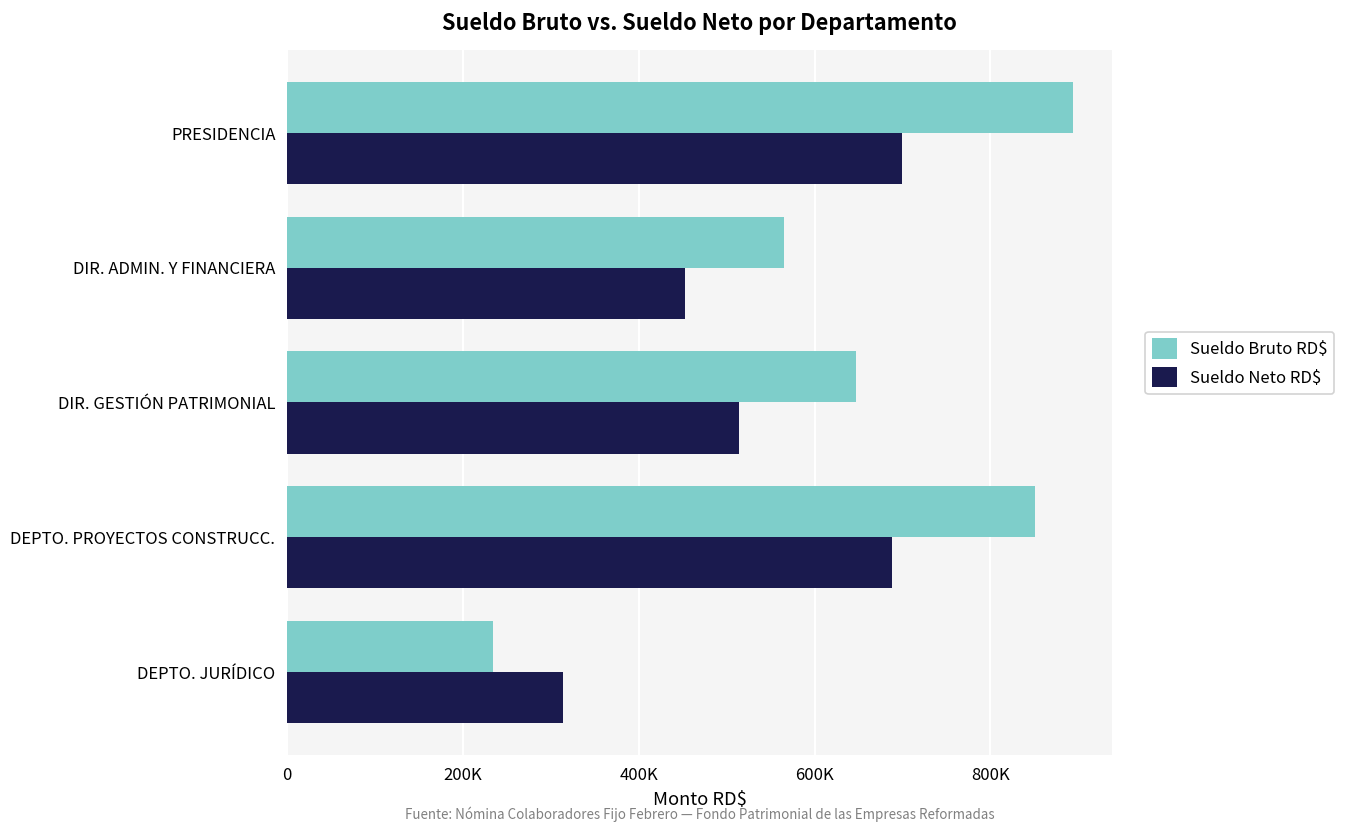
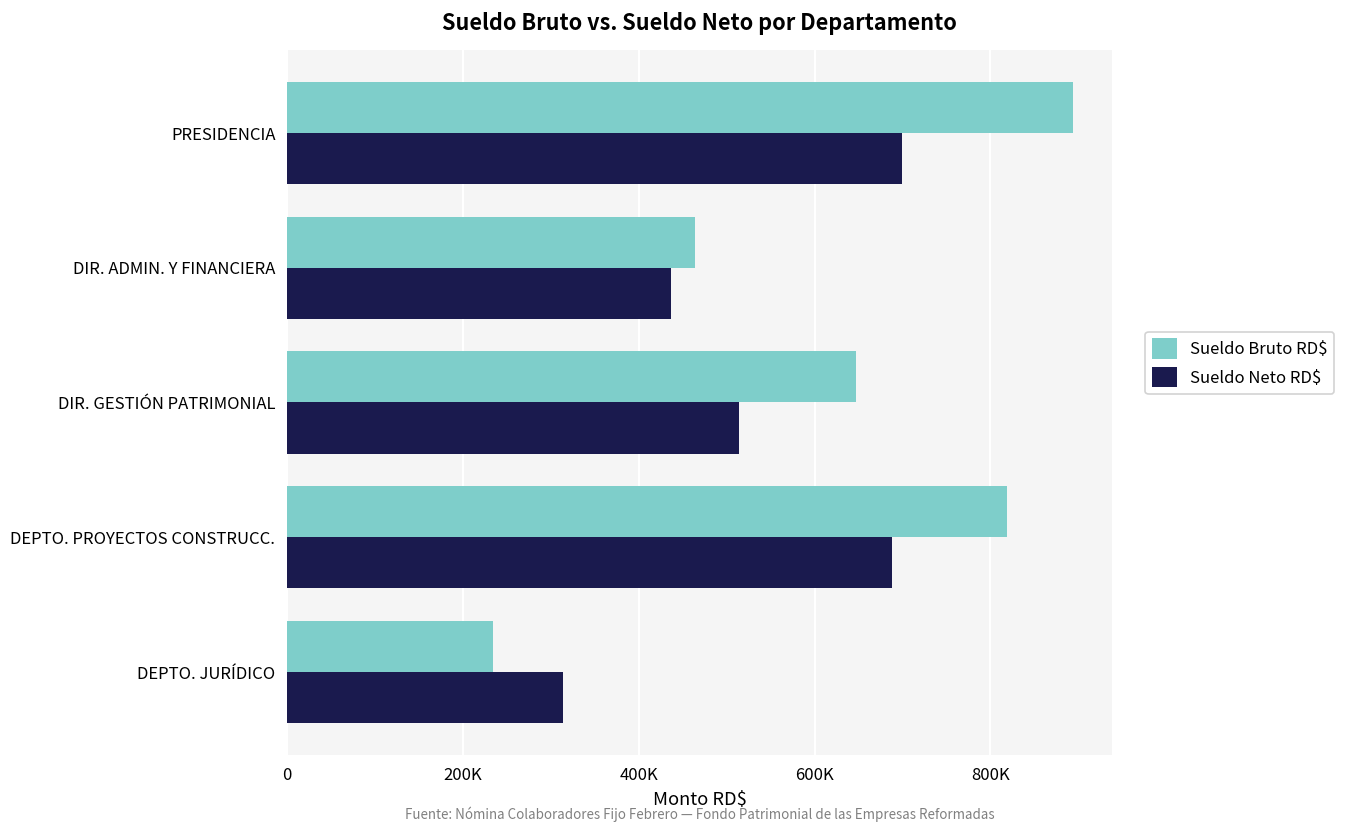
Sueldo Bruto RD$, DIR. ADMIN. Y FINANCIERA: 570000 -> 460000
Sueldo Neto RD$, DIR. ADMIN. Y FINANCIERA: 450000 -> 440000
Sueldo Bruto RD$, DEPTO. PROYECTOS CONSTRUCC.: 850000 -> 820000
